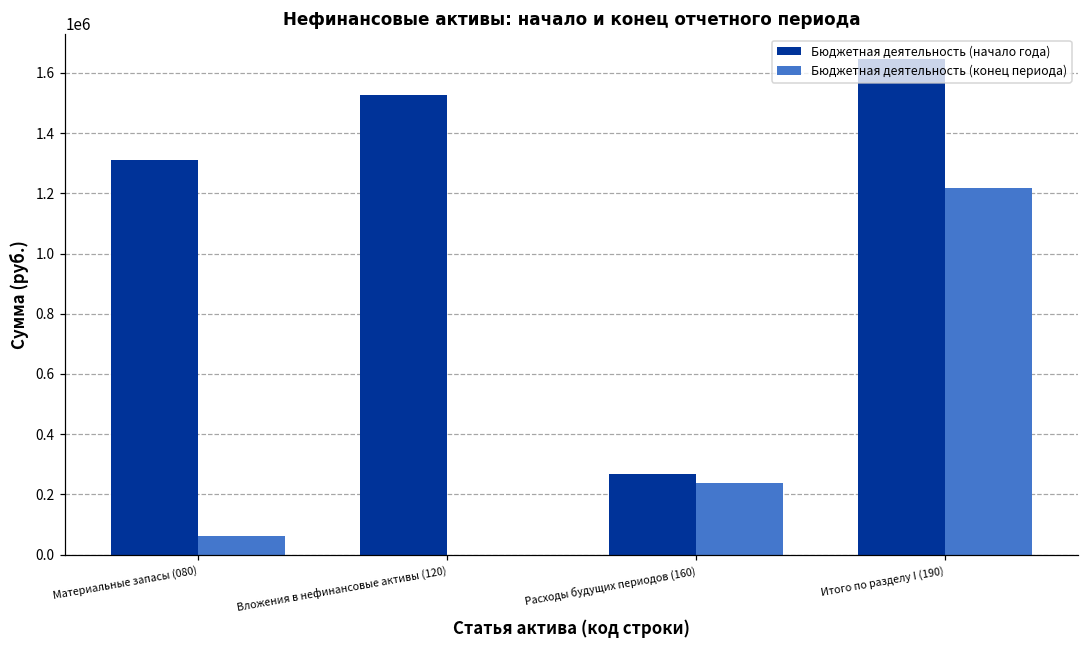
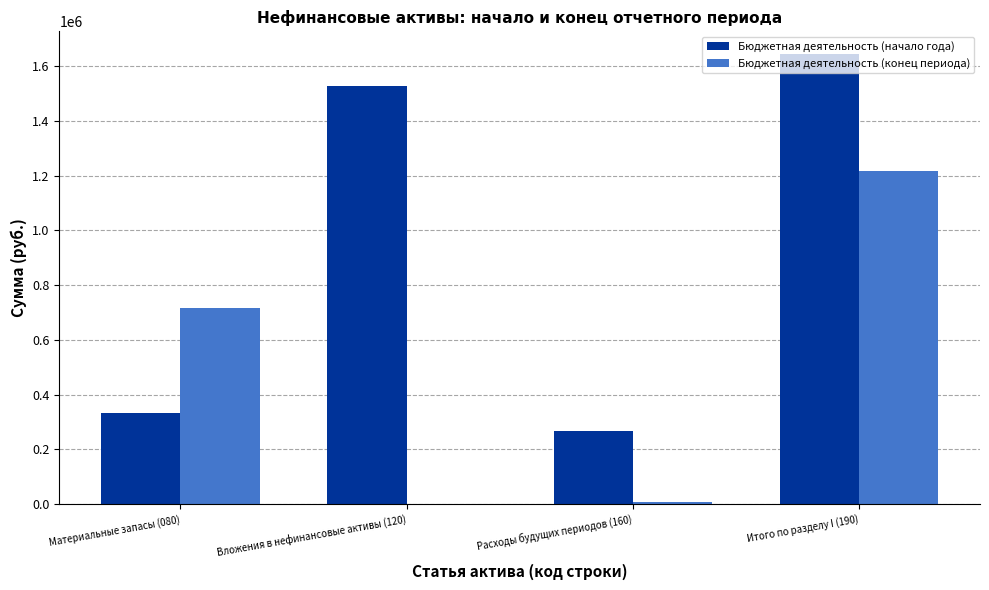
Бюджетная деятельность (начало года), Материальные запасы (080): 1310000 -> 330000
Бюджетная деятельность (конец периода), Материальные запасы (080): 60000 -> 720000
Бюджетная деятельность (конец периода), Расходы будущих периодов (160): 240000 -> 10000
